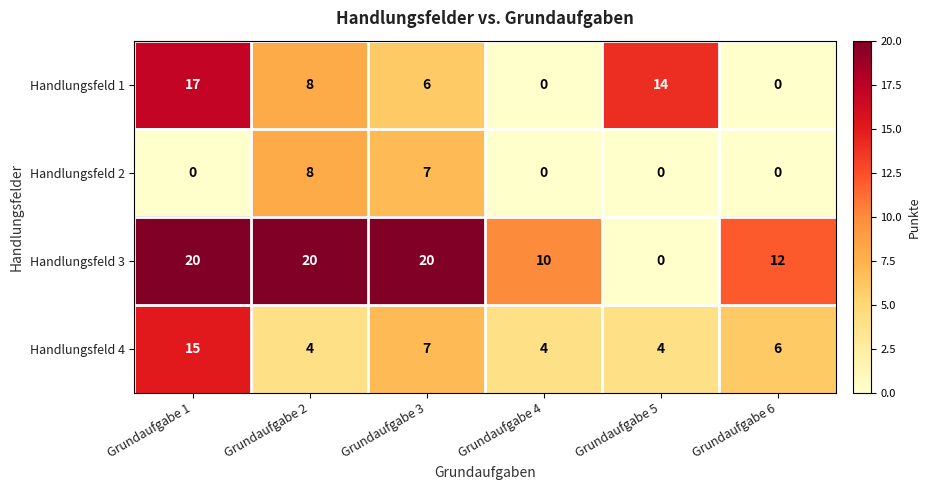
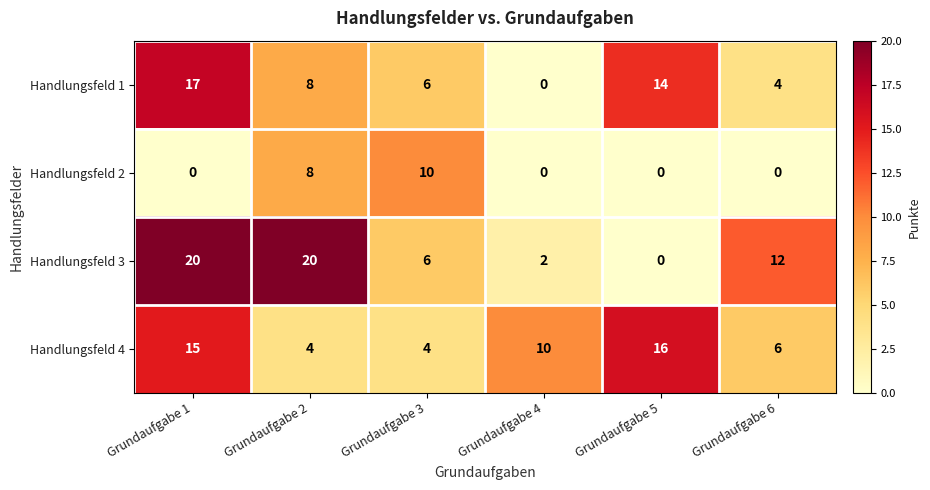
Handlungsfeld 1, Grundaufgabe 6: 0 -> 4
Handlungsfeld 2, Grundaufgabe 3: 7 -> 10
Handlungsfeld 3, Grundaufgabe 3: 20 -> 6
Handlungsfeld 3, Grundaufgabe 4: 10 -> 2
Handlungsfeld 4, Grundaufgabe 3: 7 -> 4
Handlungsfeld 4, Grundaufgabe 4: 4 -> 10
Handlungsfeld 4, Grundaufgabe 5: 4 -> 16
